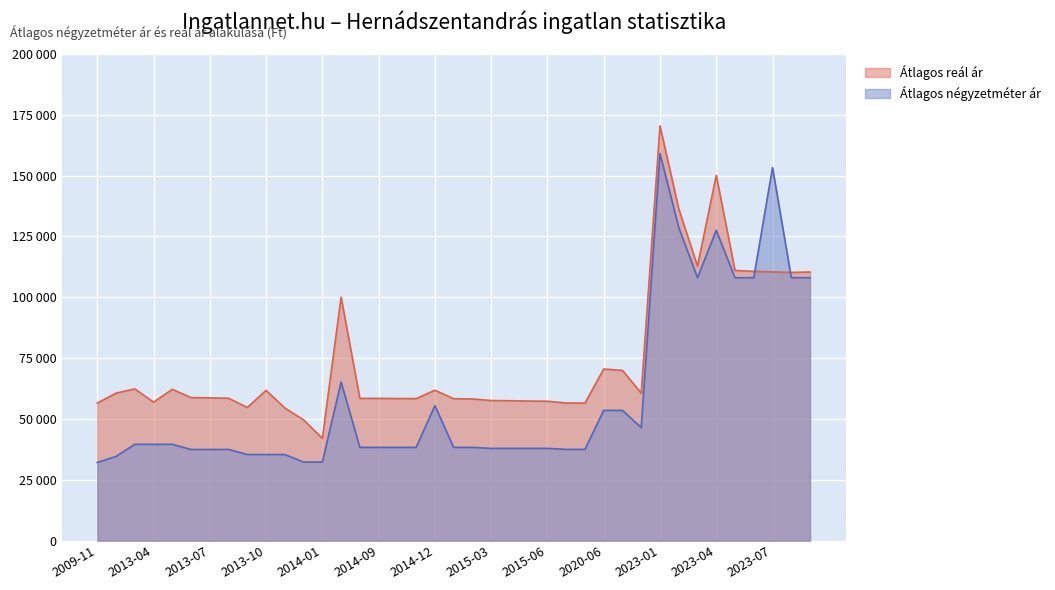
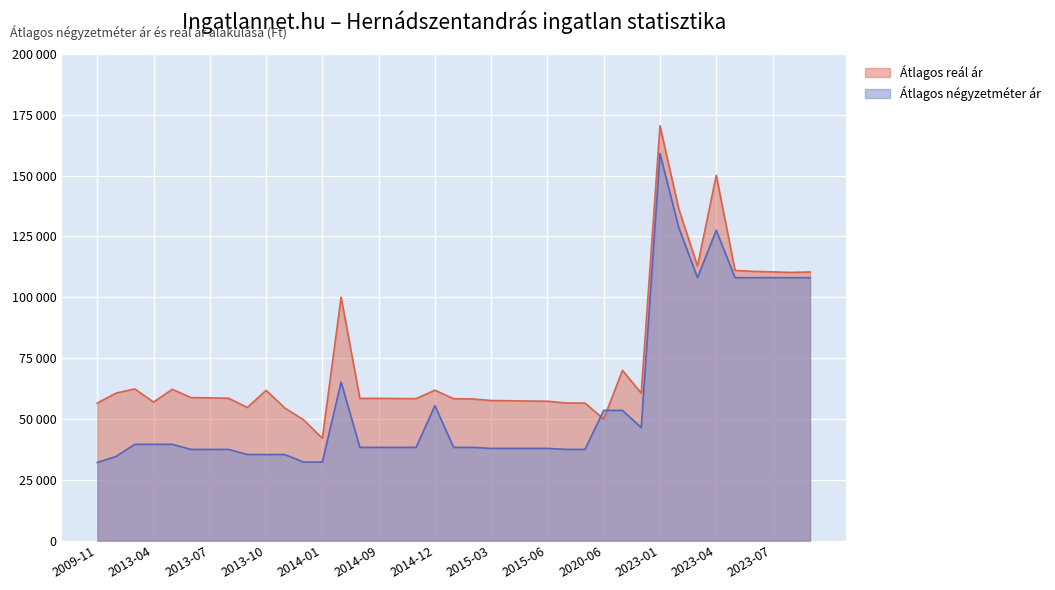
Átlagos reál ár, 2020-06: 71000 -> 50000
Átlagos négyzetméter ár, 2023-07: 153000 -> 108000
